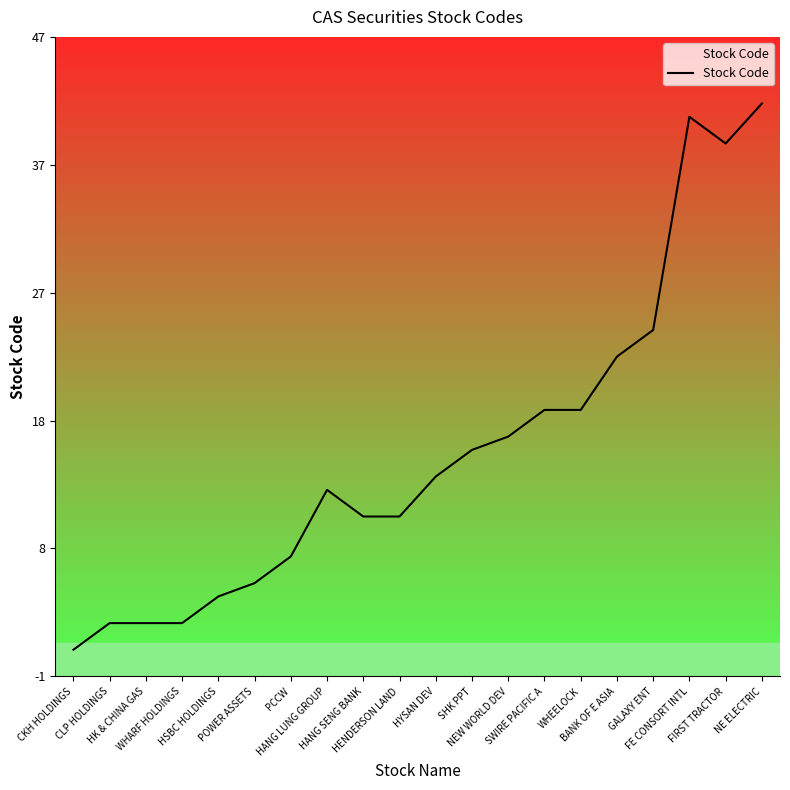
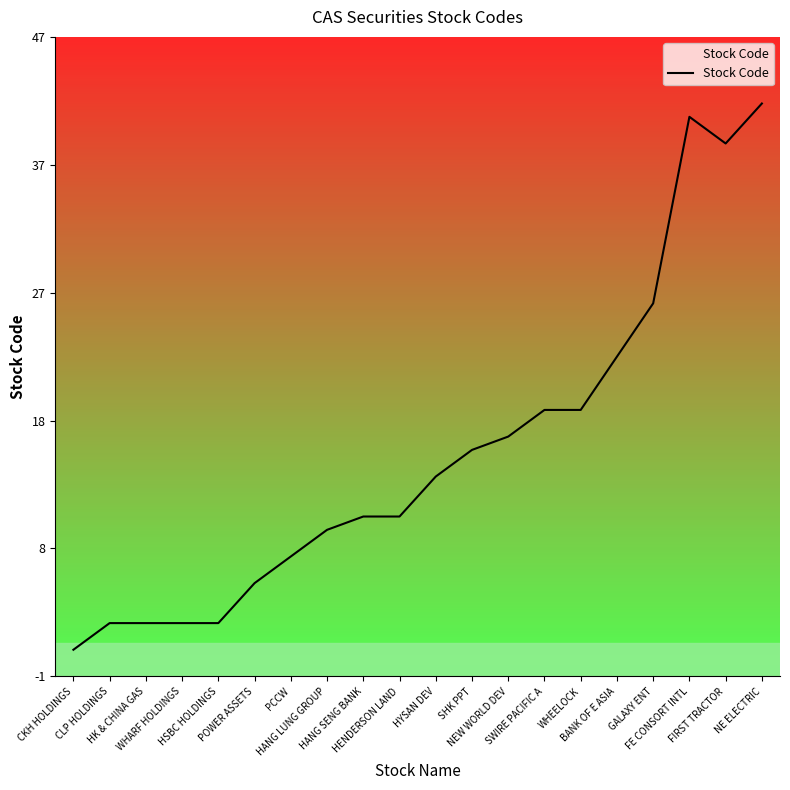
HSBC HOLDINGS: 5 -> 3
HANG LUNG GROUP: 13 -> 10
GALAXY ENT: 25 -> 27
